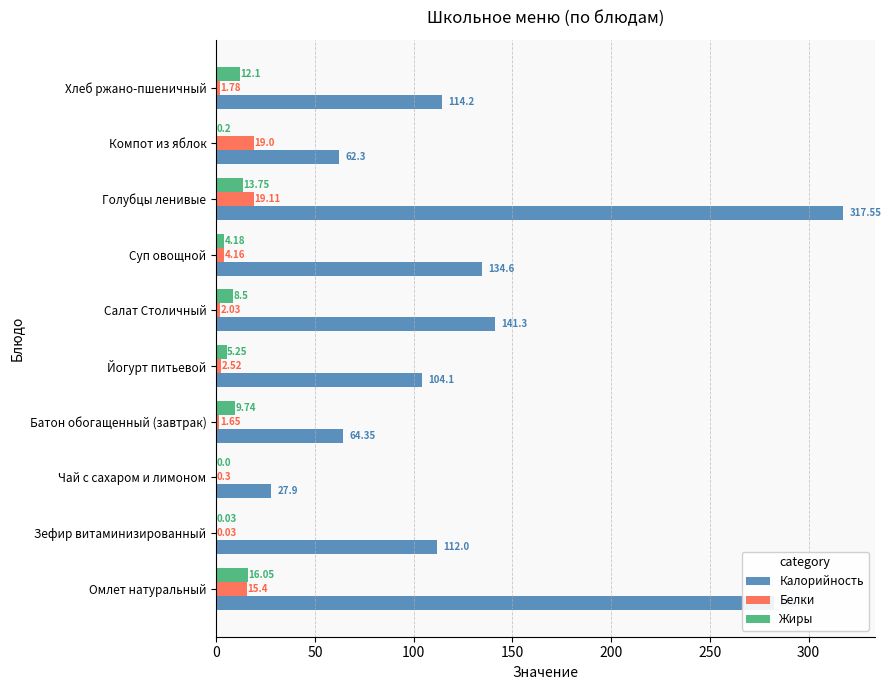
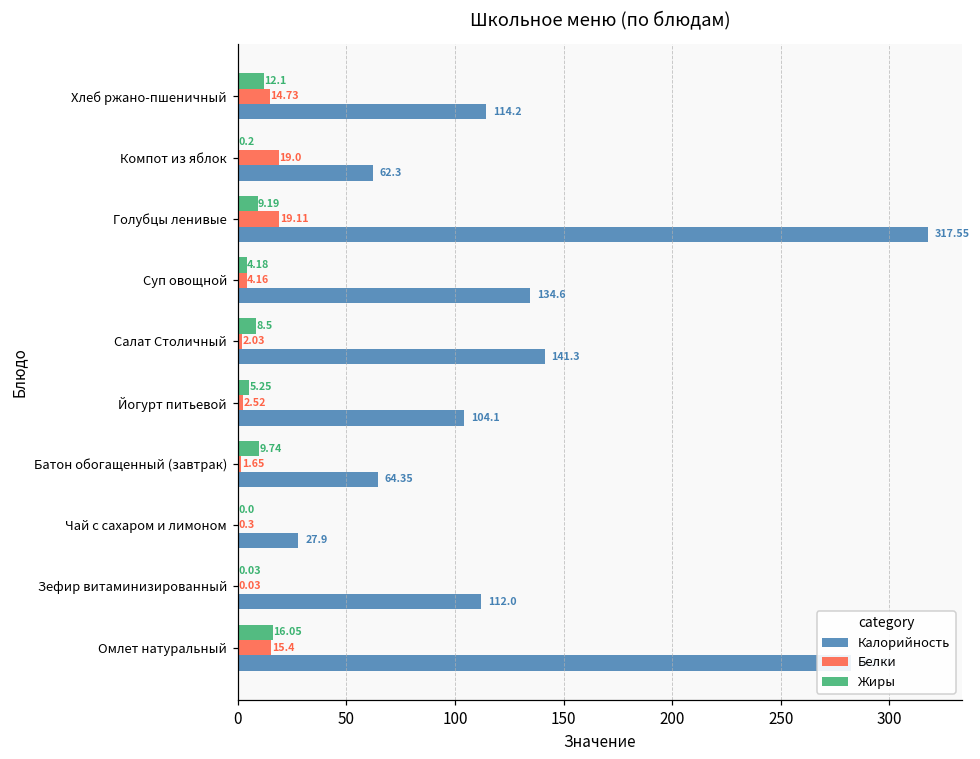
Белки, Хлеб ржано-пшеничный: 1.78 -> 14.73
Жиры, Голубцы ленивые: 13.75 -> 9.19
